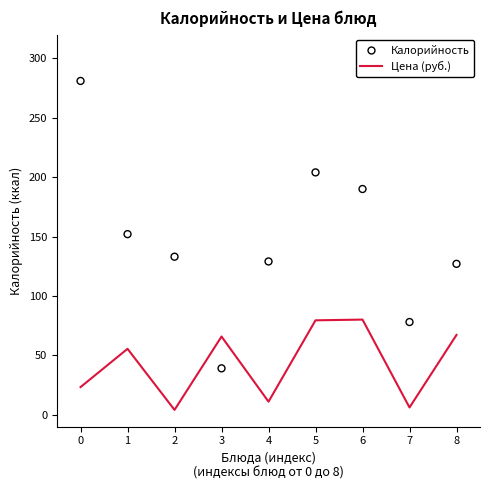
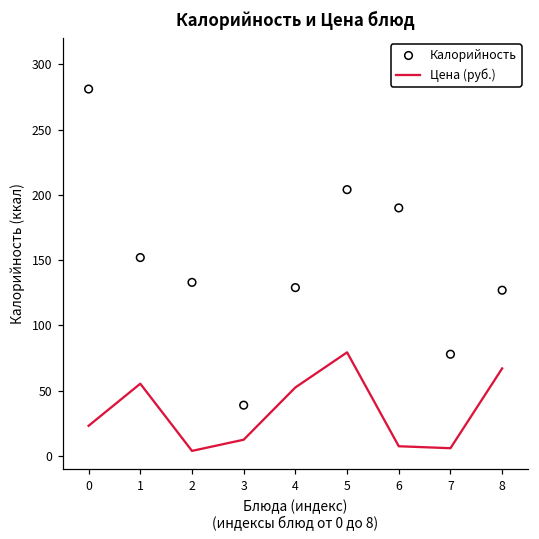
Цена (руб.), 3: 66 -> 13
Цена (руб.), 4: 11 -> 53
Цена (руб.), 6: 80 -> 8
